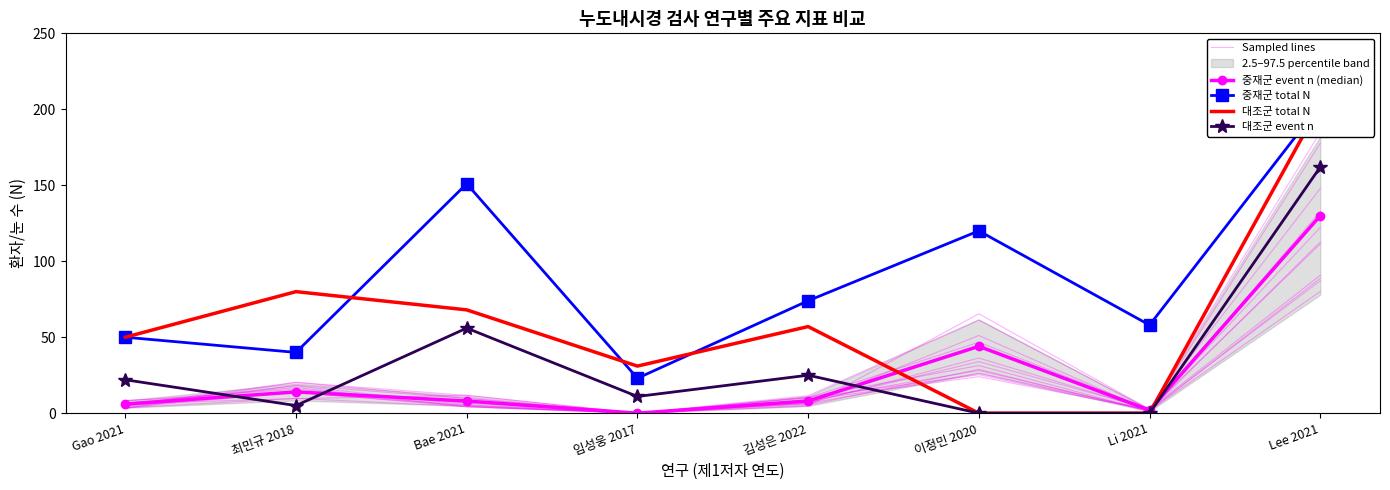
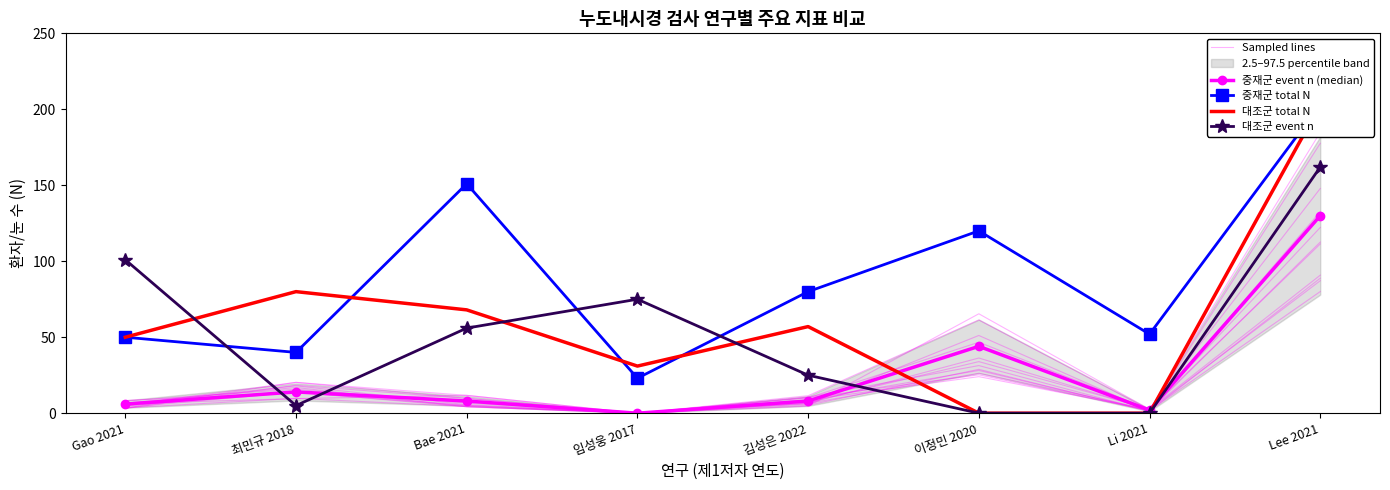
대조군 event n, Gao 2021: 22 -> 101
대조군 event n, 임성웅 2017: 11 -> 75
중재군 total N, 김성은 2022: 74 -> 80
중재군 total N, Li 2021: 58 -> 52
